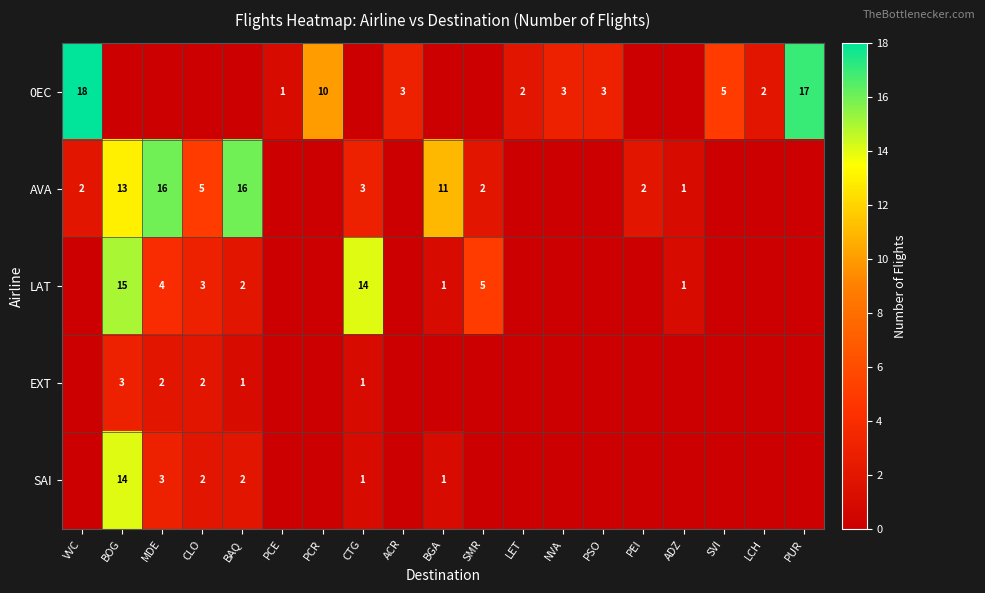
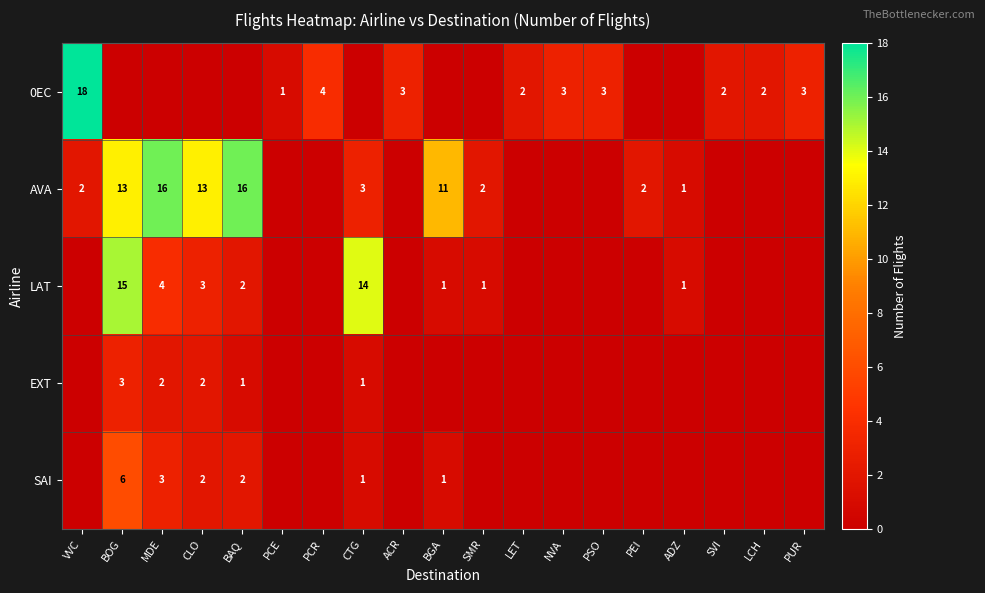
0EC, PCR: 10 -> 4
0EC, SVI: 5 -> 2
0EC, PUR: 17 -> 3
AVA, CLO: 5 -> 13
LAT, SMR: 5 -> 1
SAI, BOG: 14 -> 6
